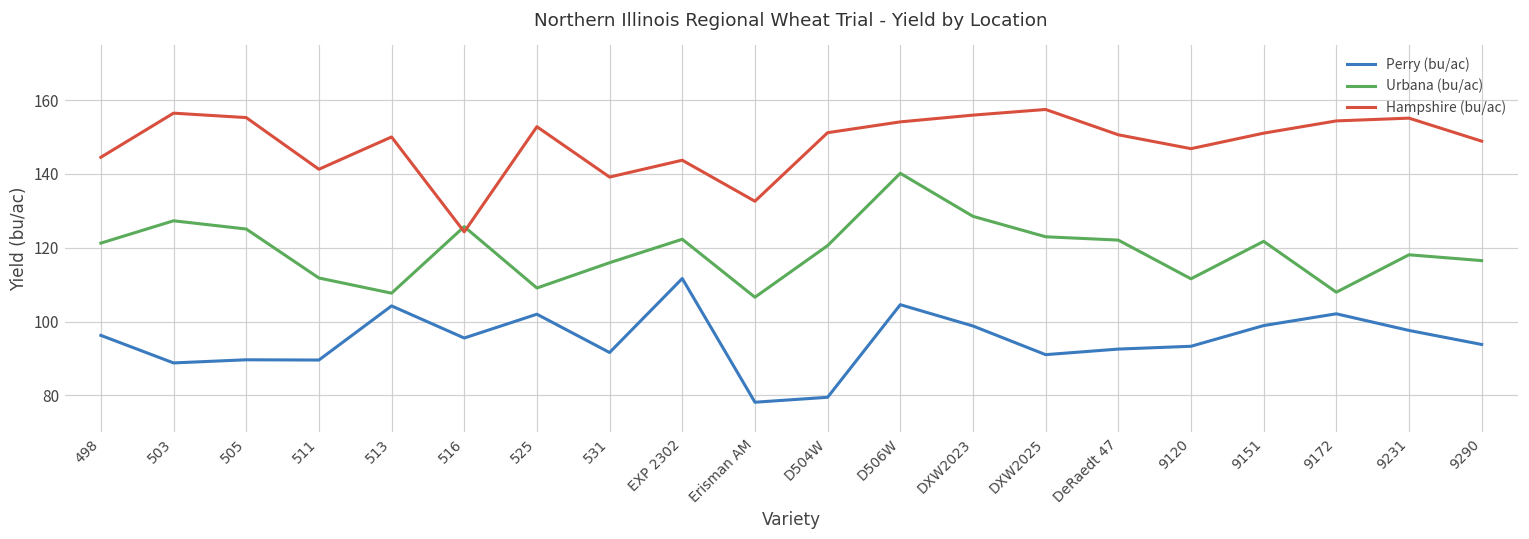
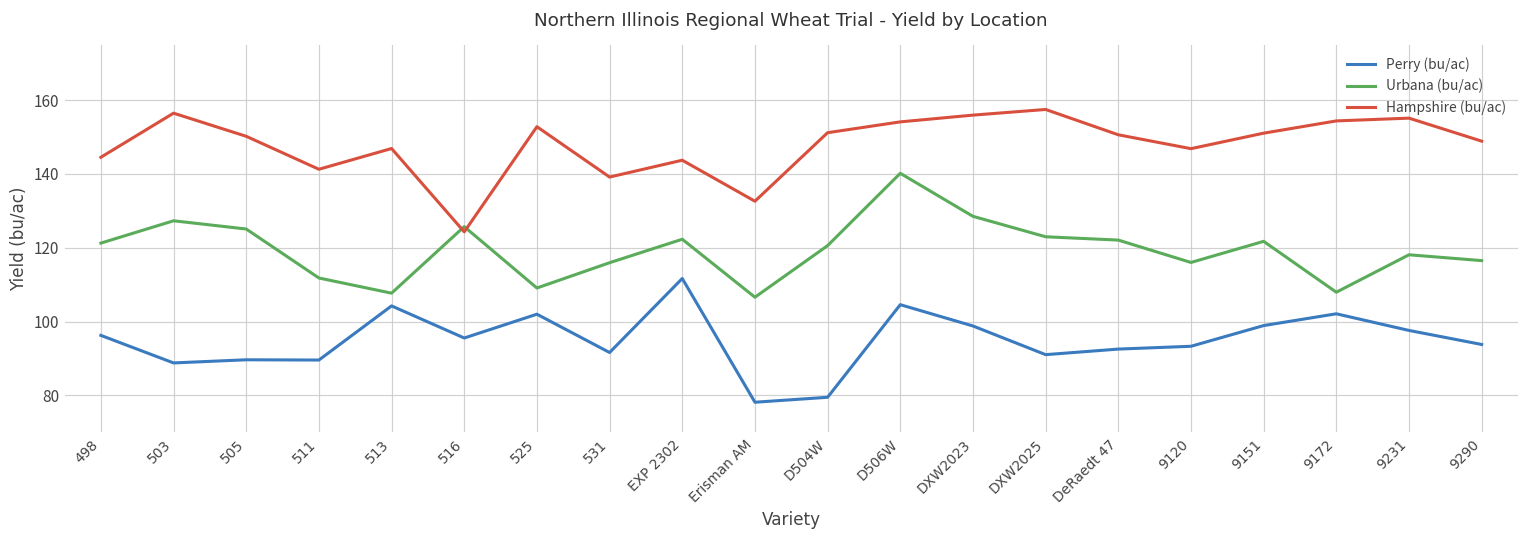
Hampshire (bu/ac), 505: 155 -> 150
Hampshire (bu/ac), 513: 150 -> 147
Urbana (bu/ac), 9120: 112 -> 116
